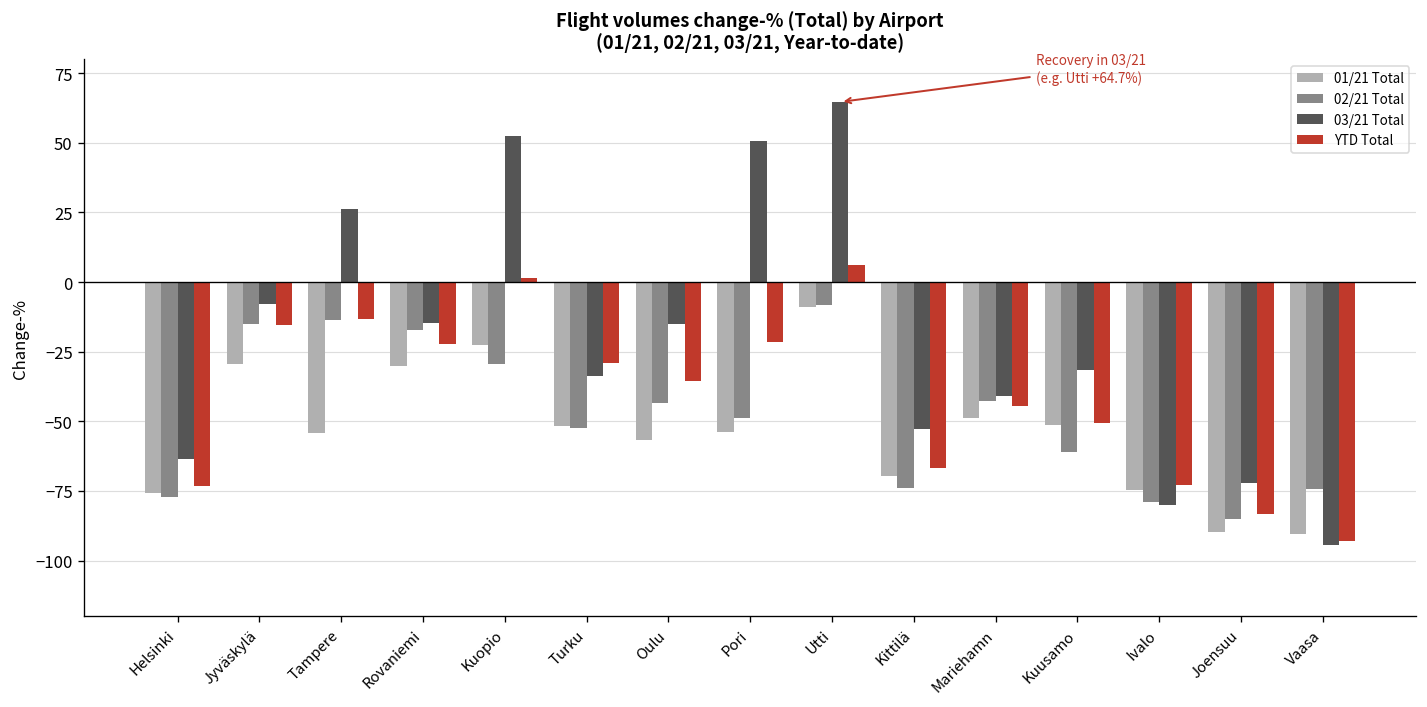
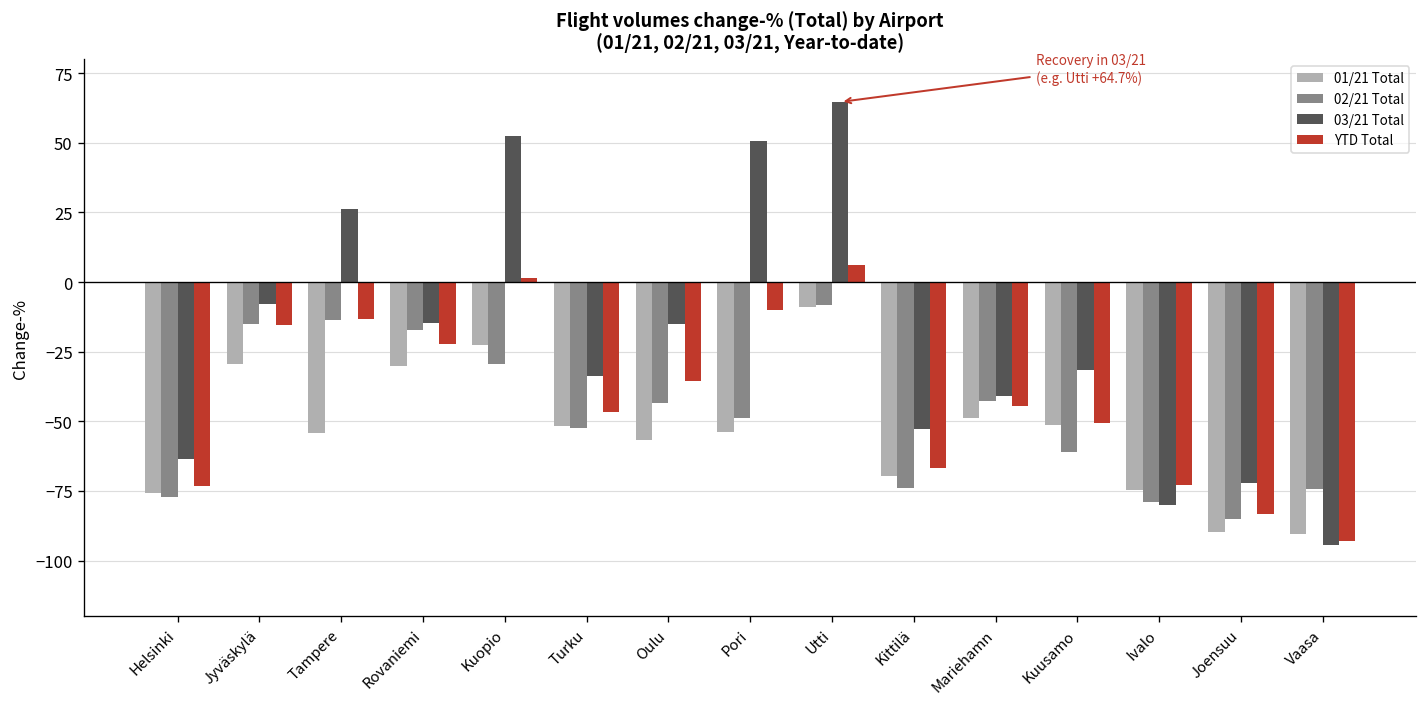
YTD Total, Turku: -29 -> -47
YTD Total, Pori: -22 -> -10
